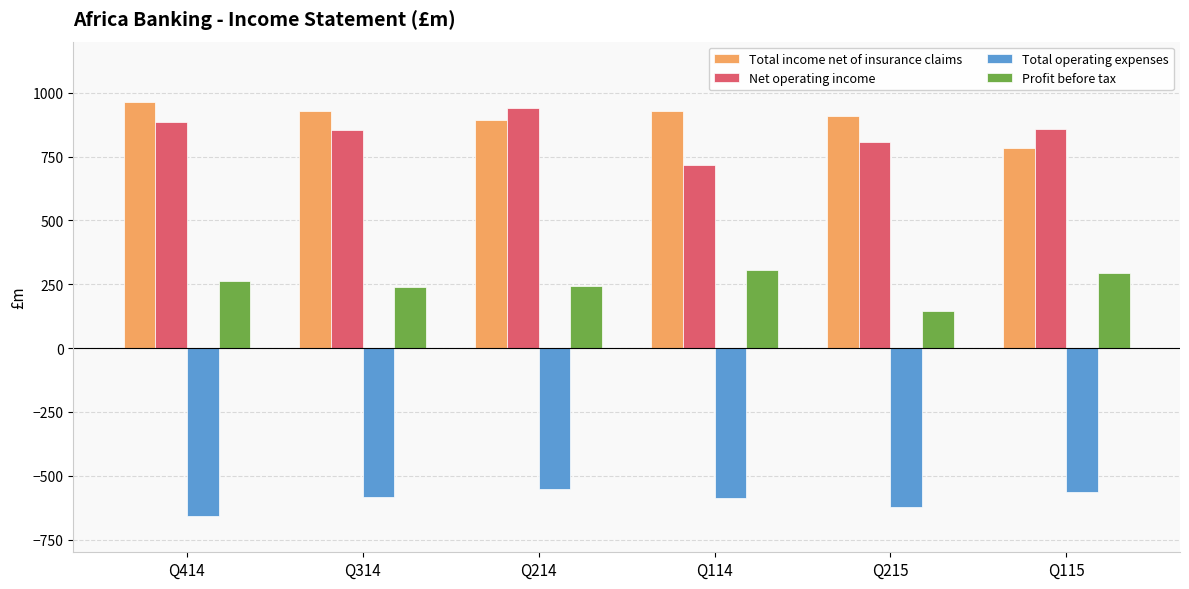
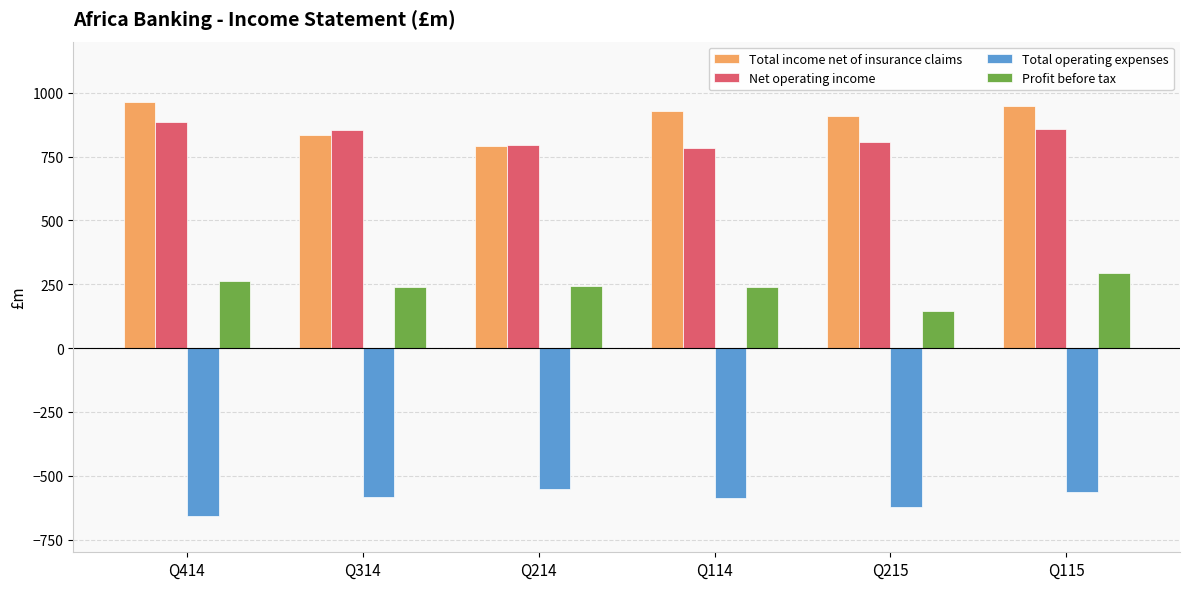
Total income net of insurance claims, Q314: 930 -> 840
Total income net of insurance claims, Q214: 900 -> 790
Net operating income, Q214: 940 -> 800
Net operating income, Q114: 720 -> 780
Profit before tax, Q114: 310 -> 240
Total income net of insurance claims, Q115: 780 -> 950
